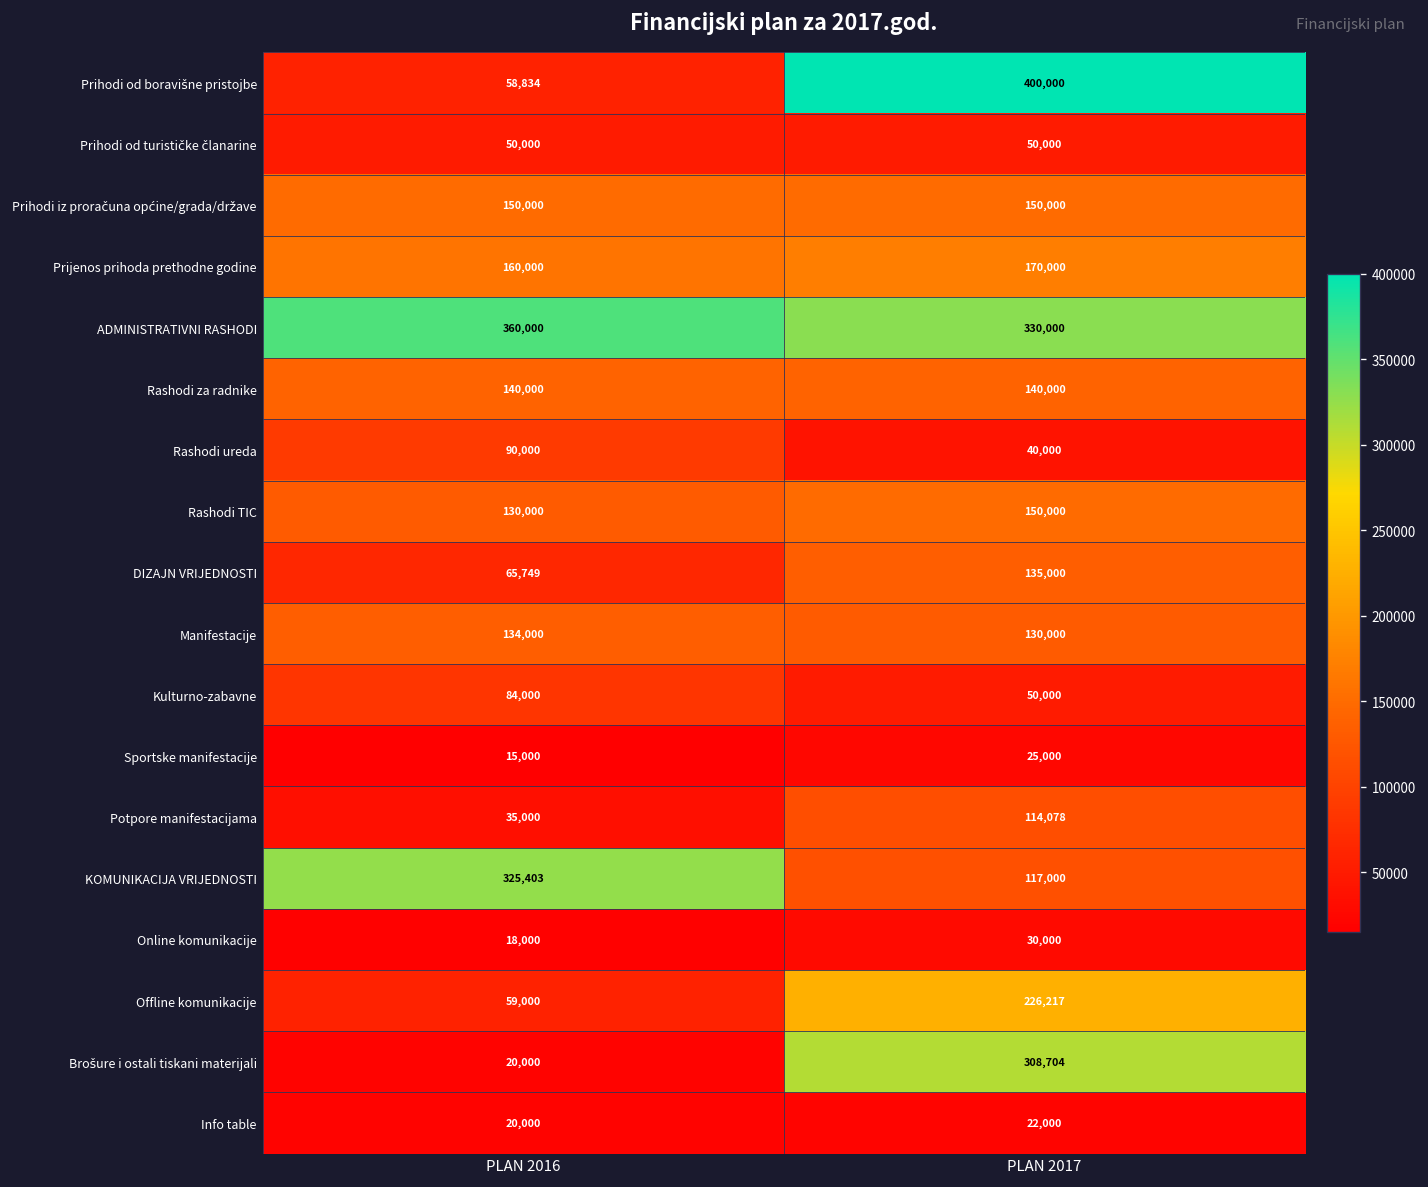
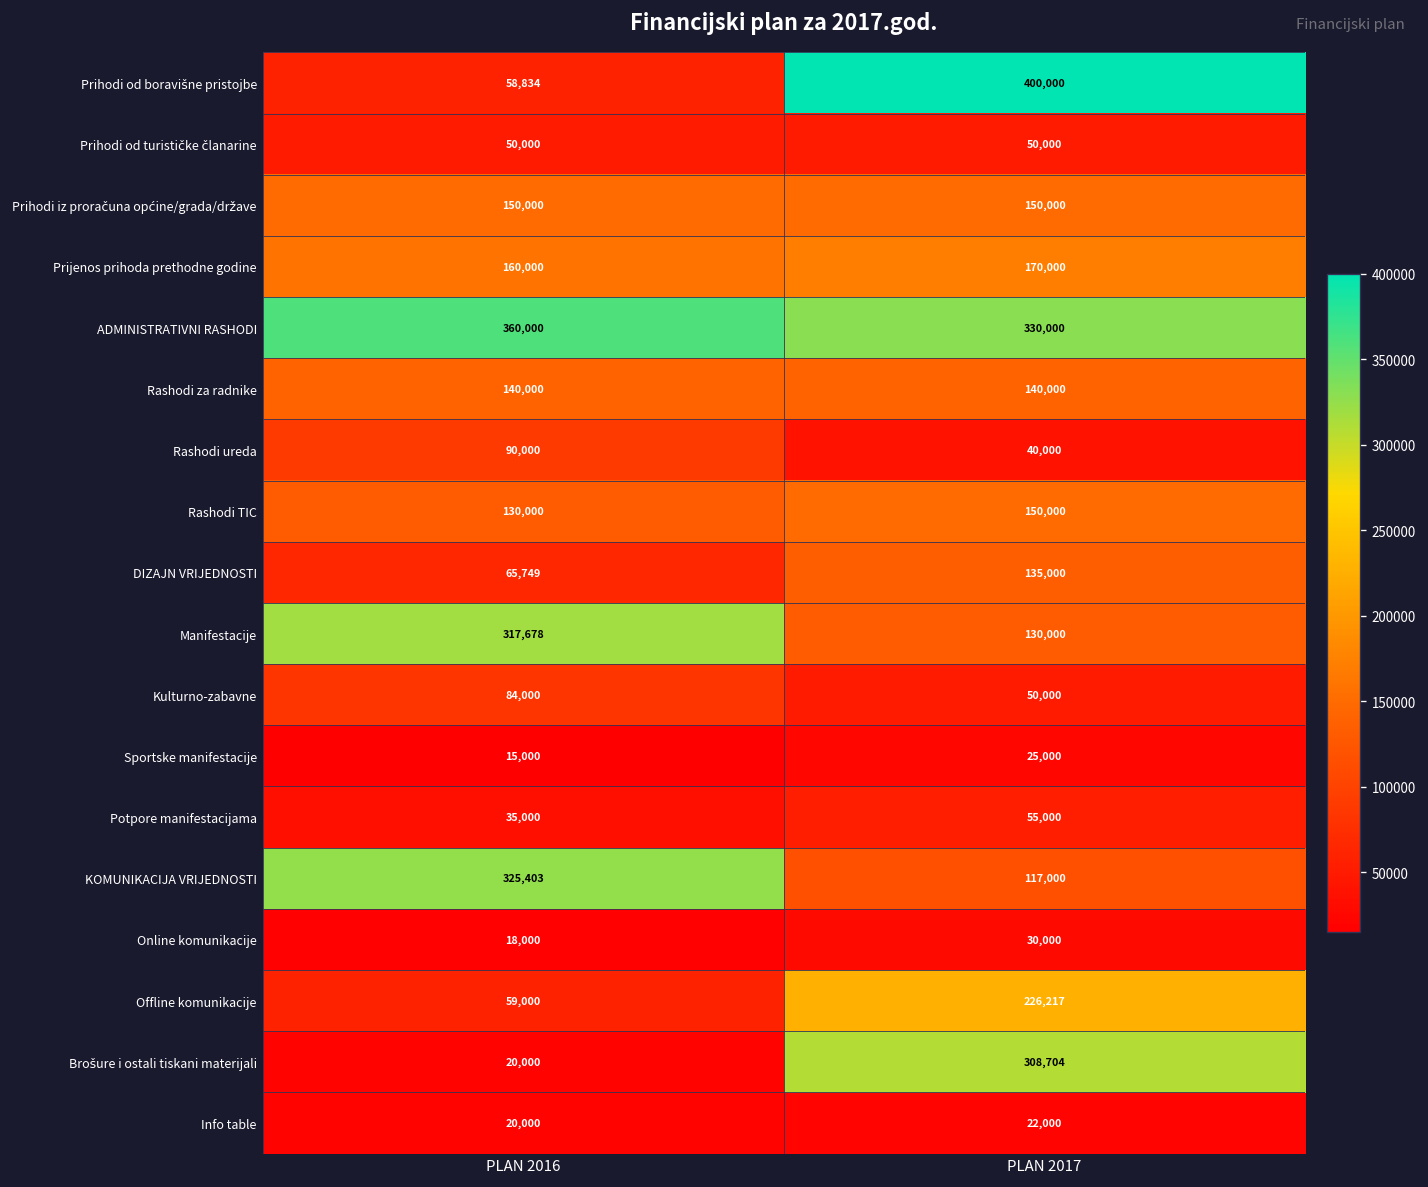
Manifestacije, PLAN 2016: 134,000 -> 317,678
Potpore manifestacijama, PLAN 2017: 114,078 -> 55,000
